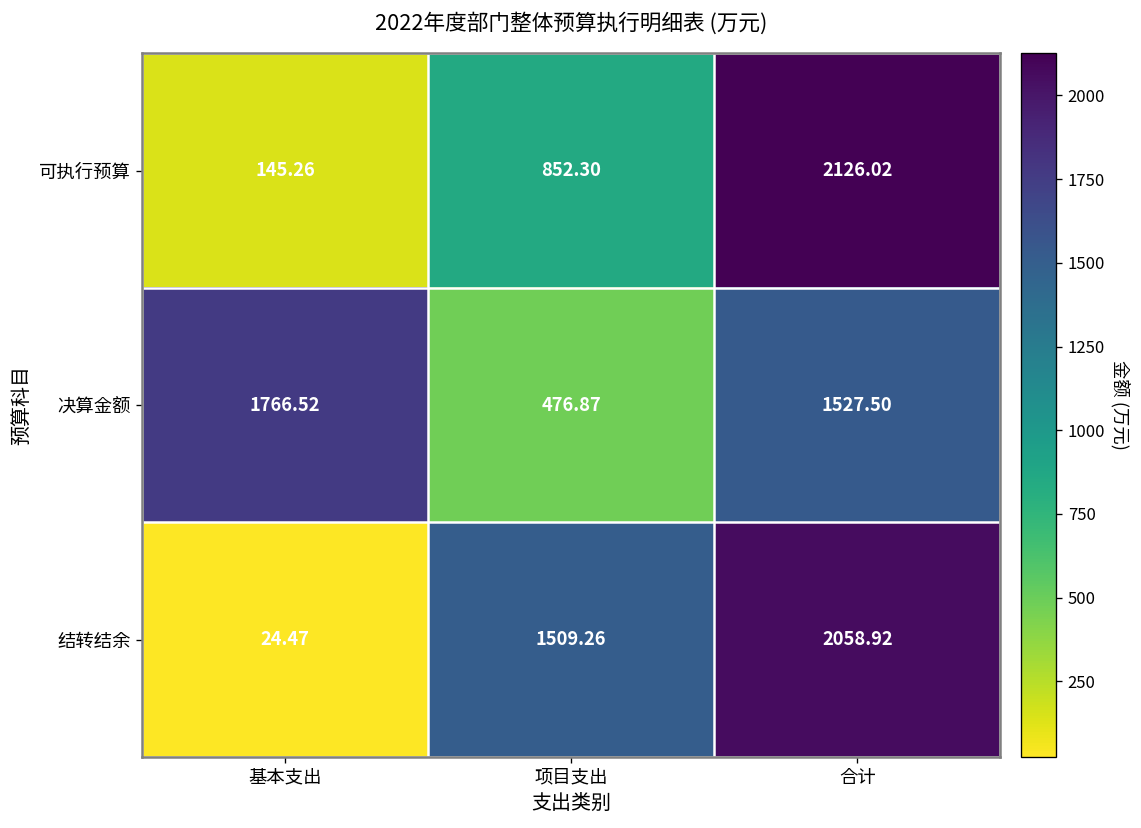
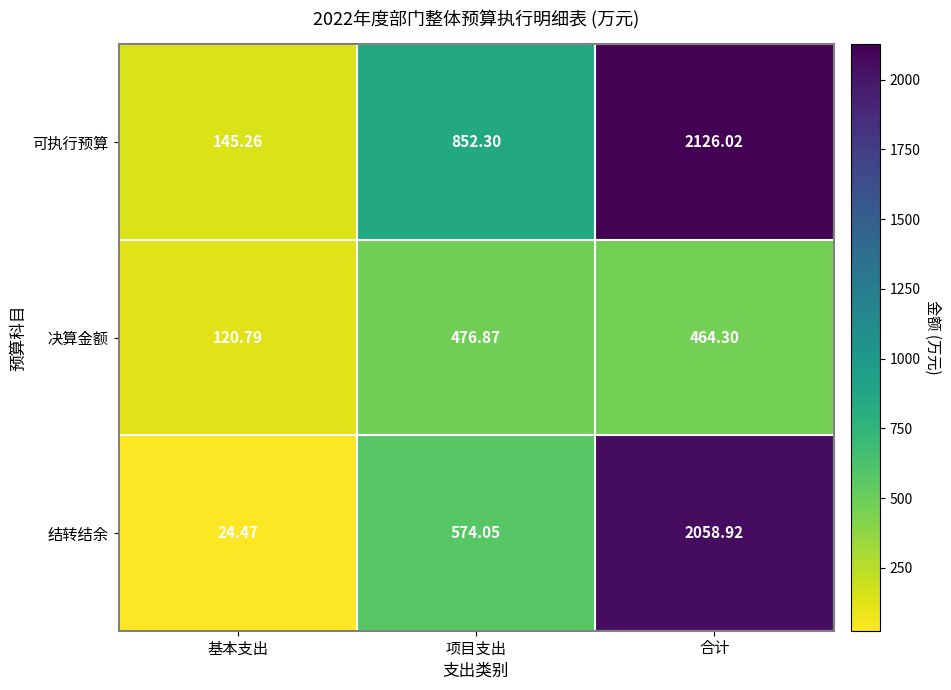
决算金额, 基本支出: 1766.52 -> 120.79
决算金额, 合计: 1527.50 -> 464.30
结转结余, 项目支出: 1509.26 -> 574.05
